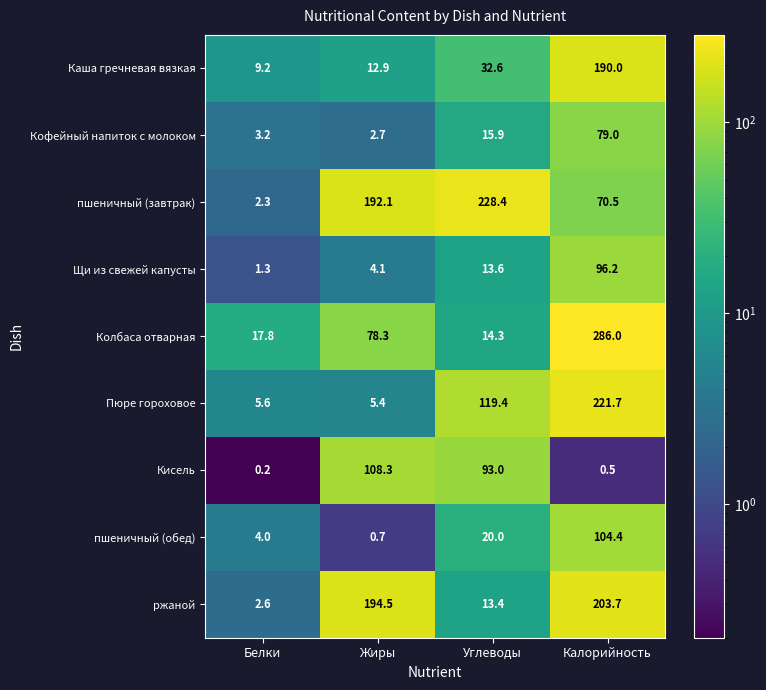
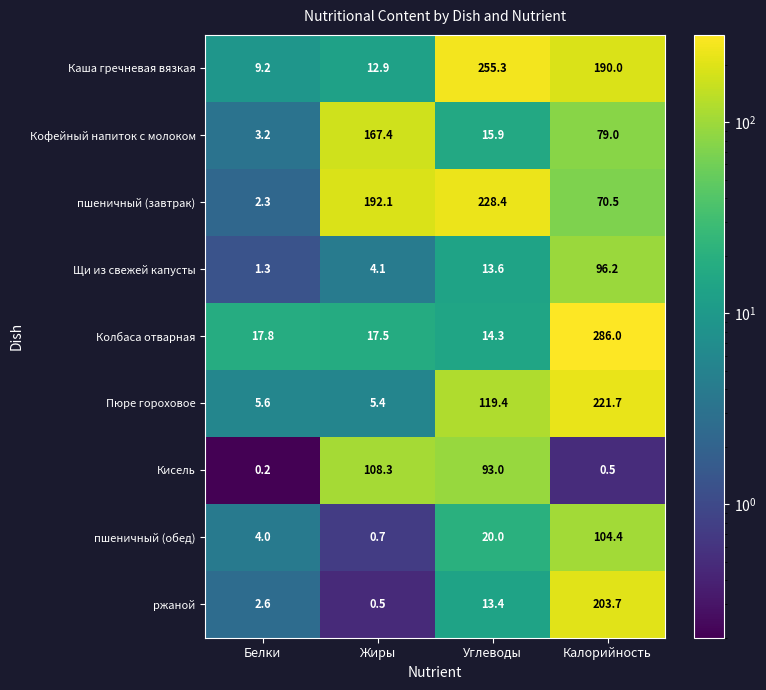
Каша гречневая вязкая, Углеводы: 32.6 -> 255.3
Кофейный напиток с молоком, Жиры: 2.7 -> 167.4
Колбаса отварная, Жиры: 78.3 -> 17.5
ржаной, Жиры: 194.5 -> 0.5
